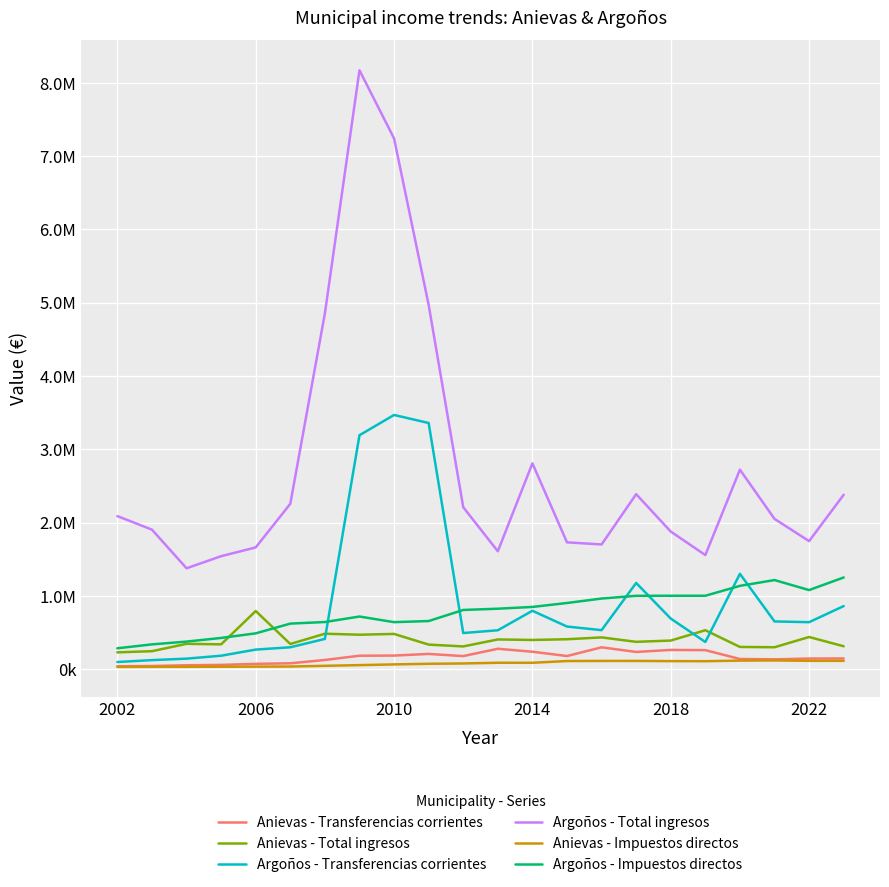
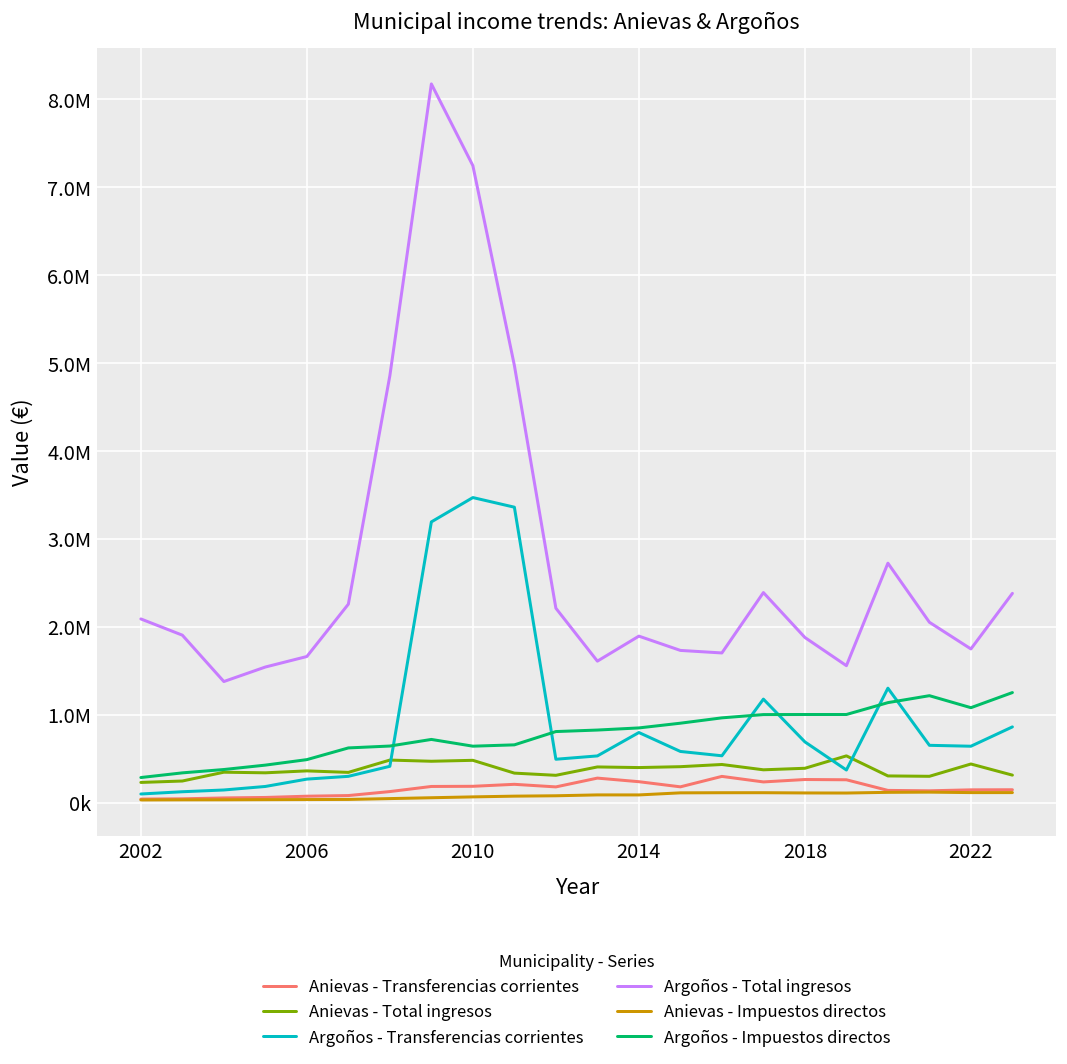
Anievas - Total ingresos, 2006: 800000 -> 400000
Argoños - Total ingresos, 2014: 2800000 -> 1900000
